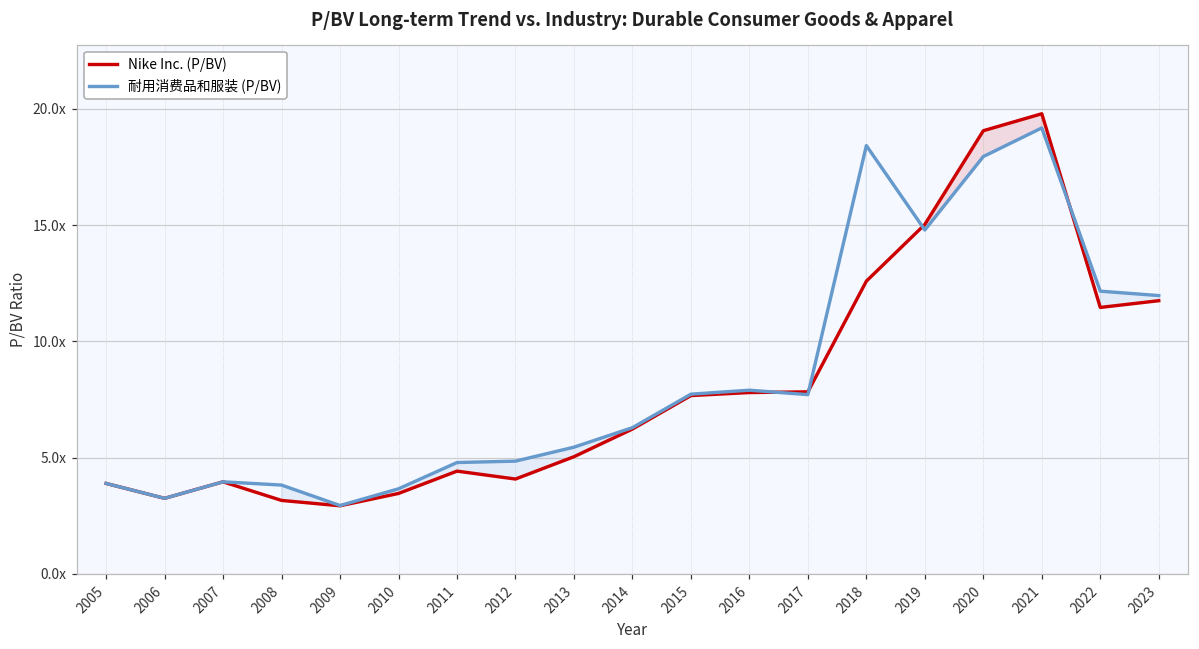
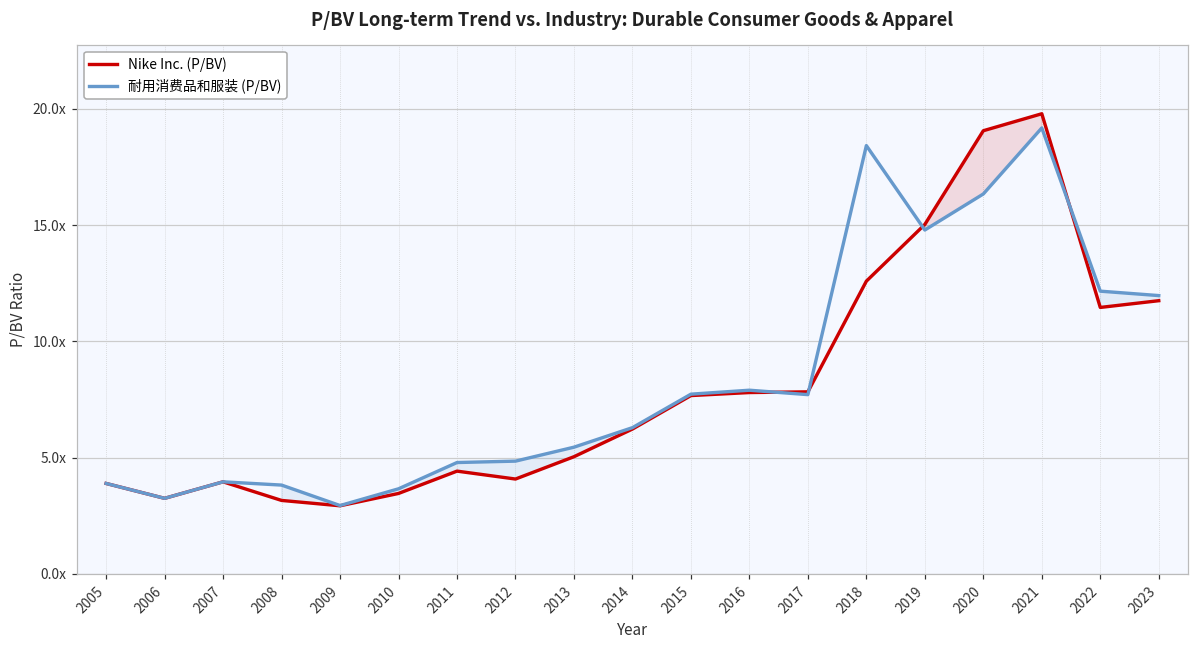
耐用消费品和服装 (P/BV), 2020: 18.0x -> 16.3x
